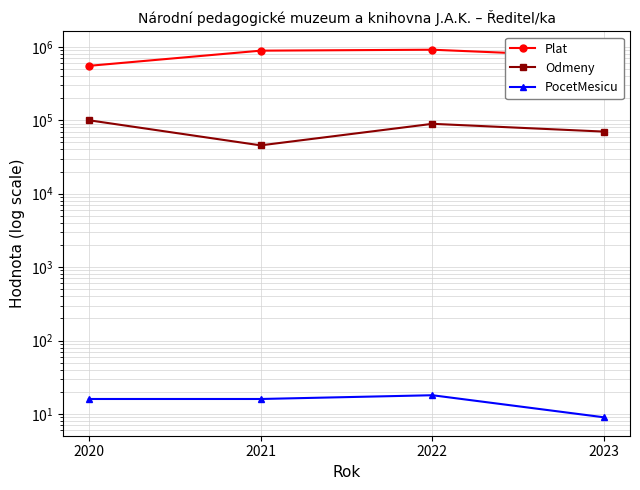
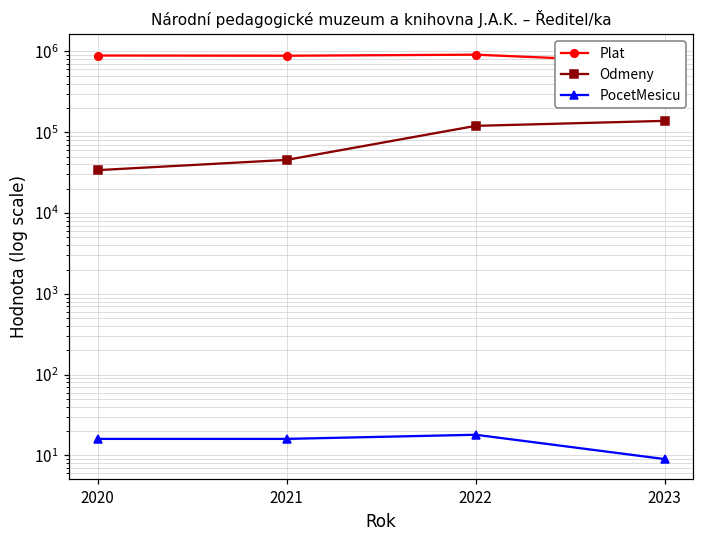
Plat, 2020: 600000 -> 900000
Odmeny, 2020: 100000 -> 30000
Odmeny, 2022: 90000 -> 120000
Odmeny, 2023: 70000 -> 140000
